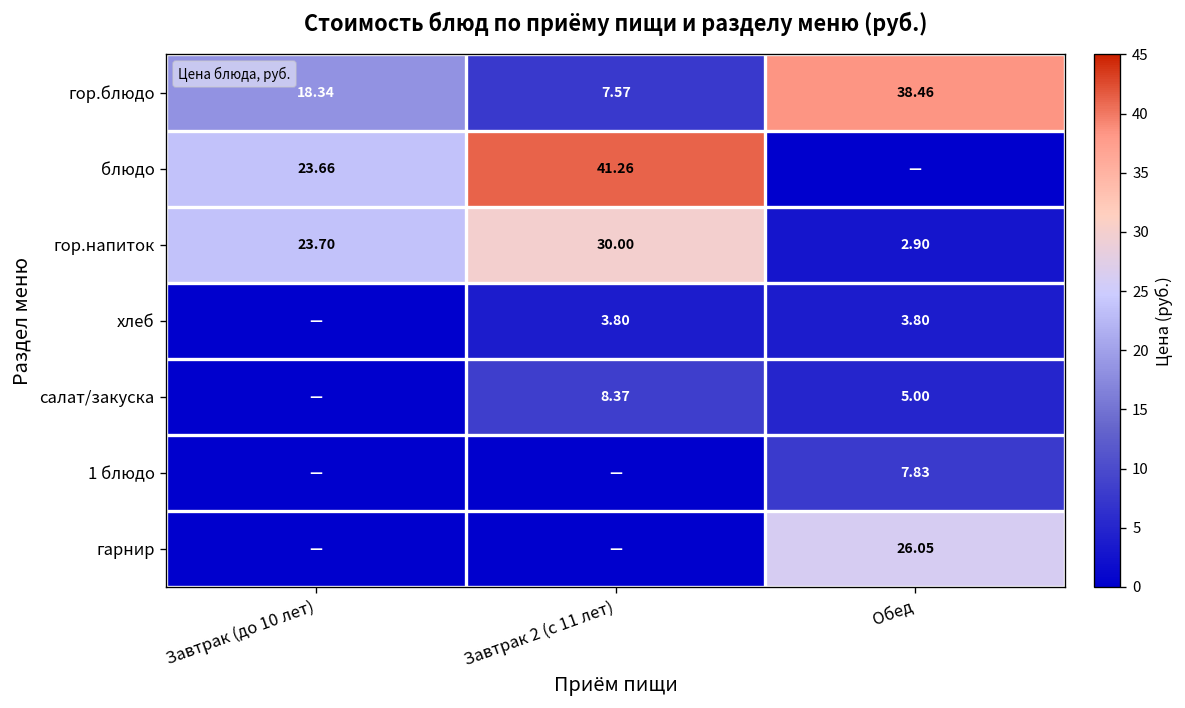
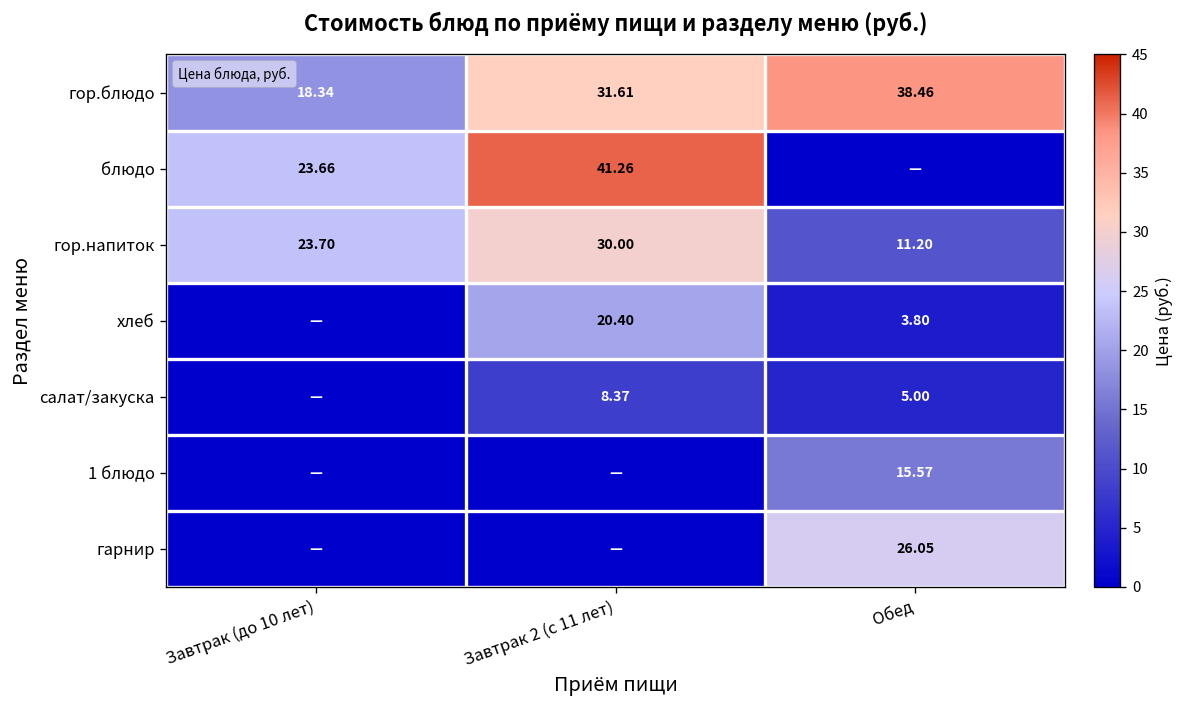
гор.блюдо, Завтрак 2 (с 11 лет): 7.57 -> 31.61
гор.напиток, Обед: 2.90 -> 11.20
хлеб, Завтрак 2 (с 11 лет): 3.80 -> 20.40
1 блюдо, Обед: 7.83 -> 15.57
